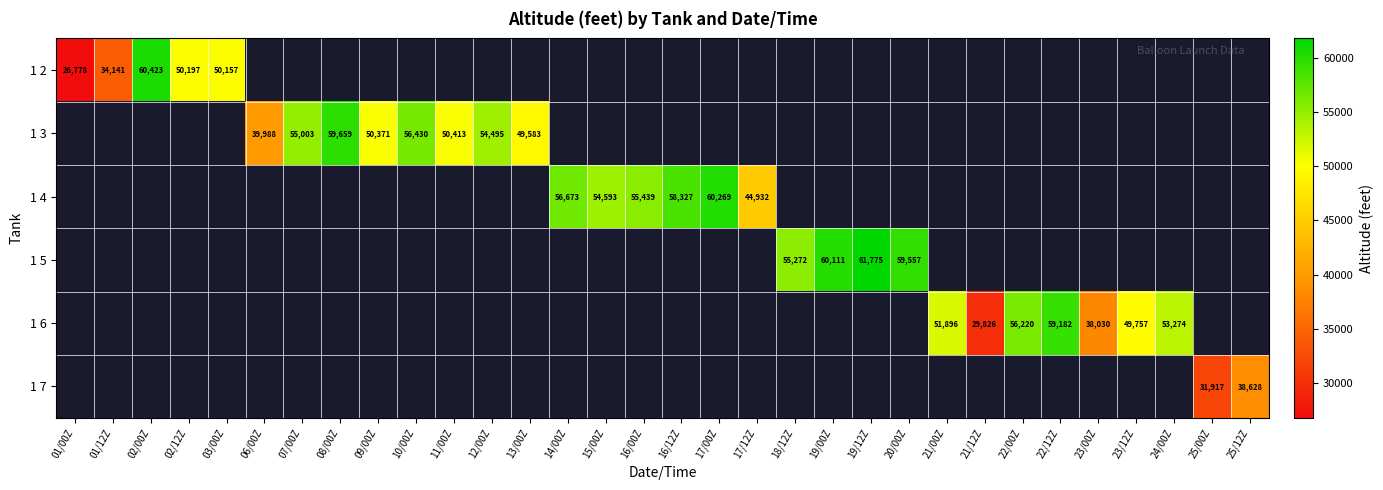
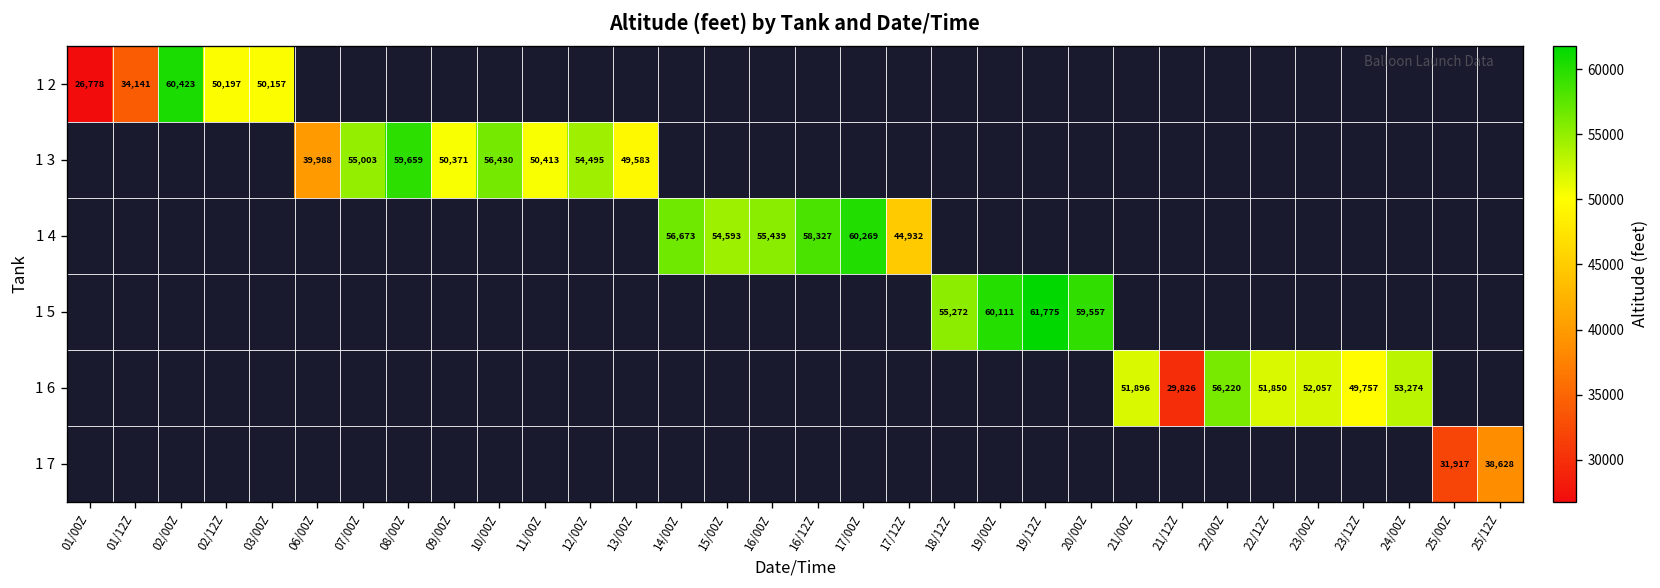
1 6, 22/12Z: 59,182 -> 51,850
1 6, 23/00Z: 38,030 -> 52,057
